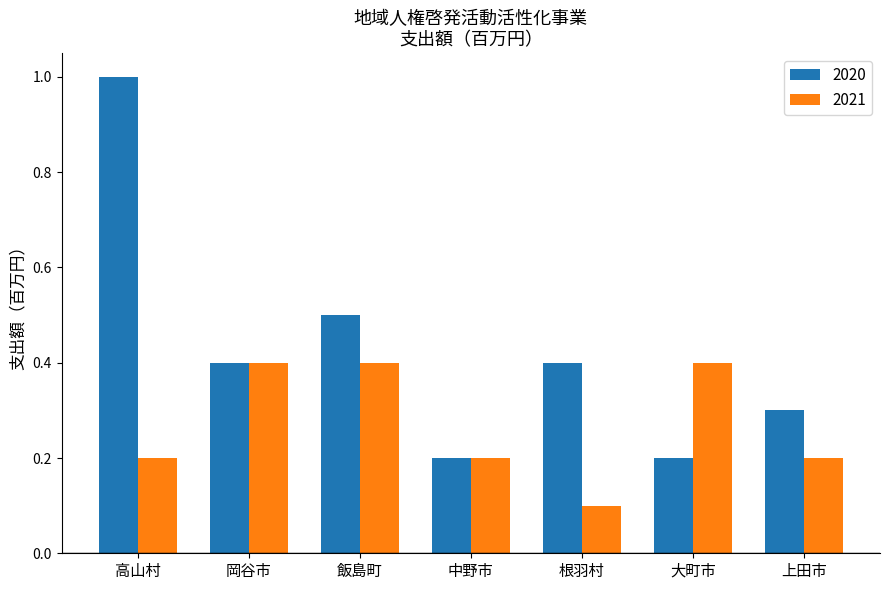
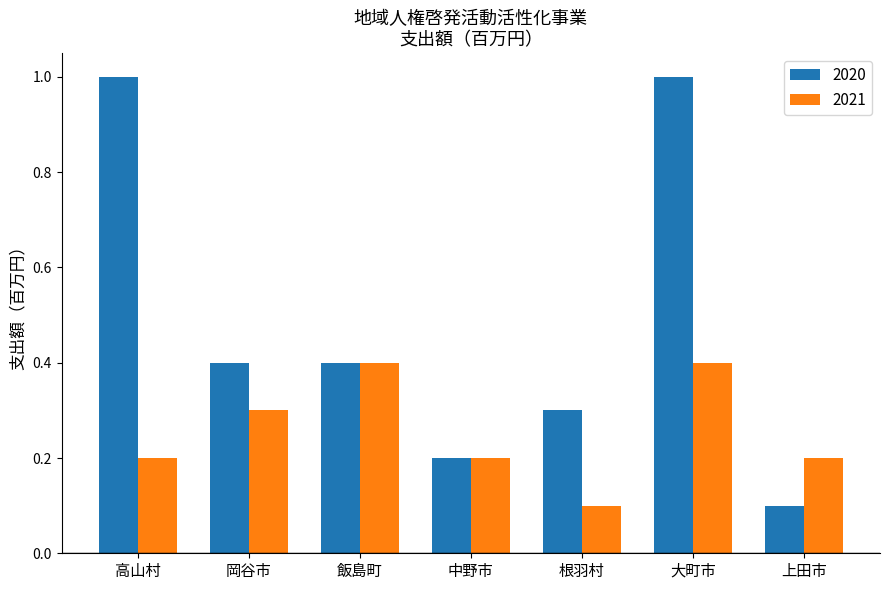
2021, 岡谷市: 0.4 -> 0.3
2020, 飯島町: 0.5 -> 0.4
2020, 根羽村: 0.4 -> 0.3
2020, 大町市: 0.2 -> 1.0
2020, 上田市: 0.3 -> 0.1
